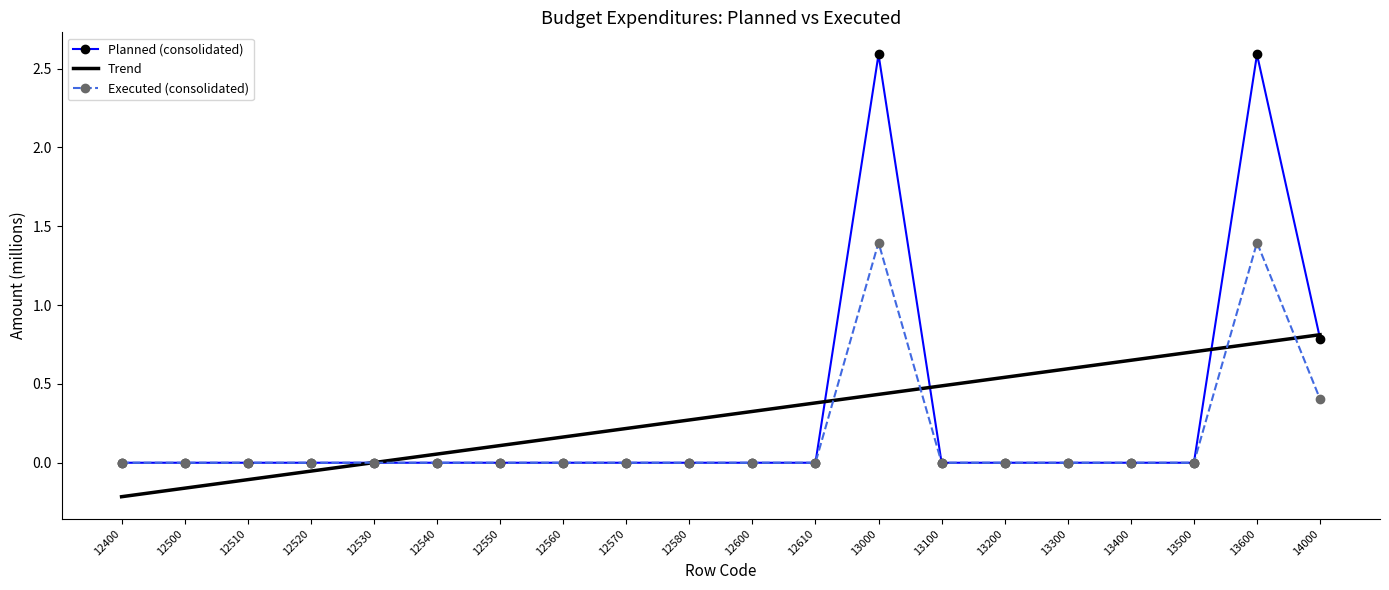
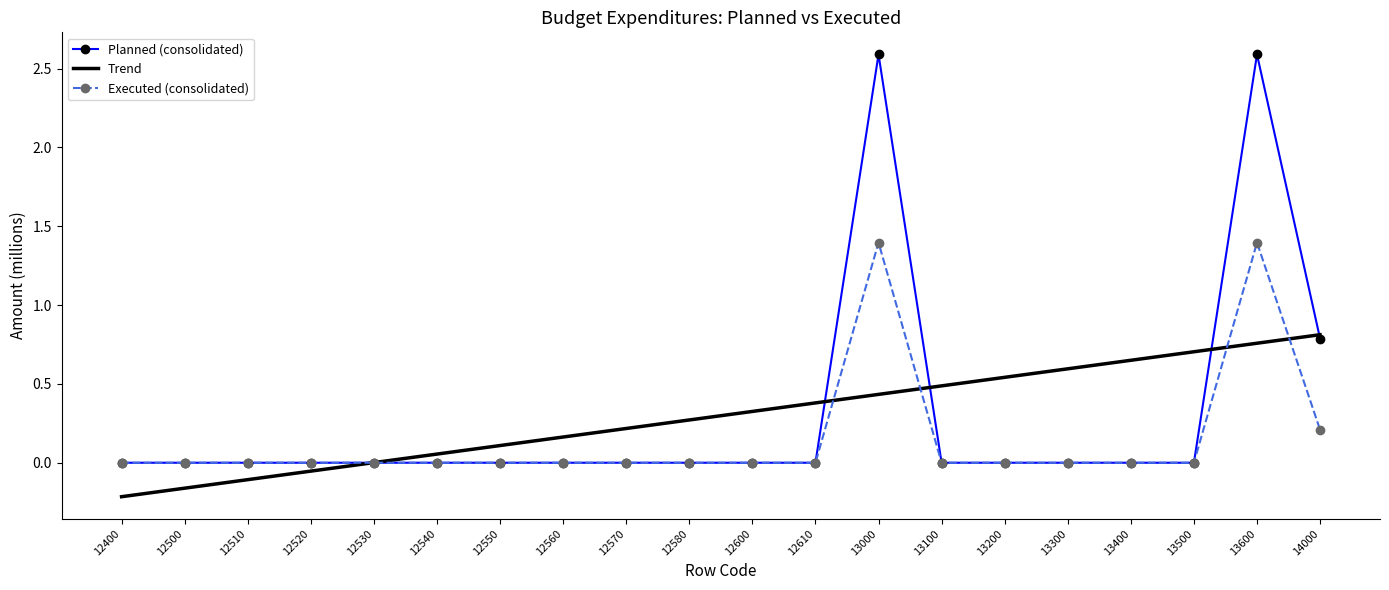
Executed (consolidated), 14000: 0.40 -> 0.21
